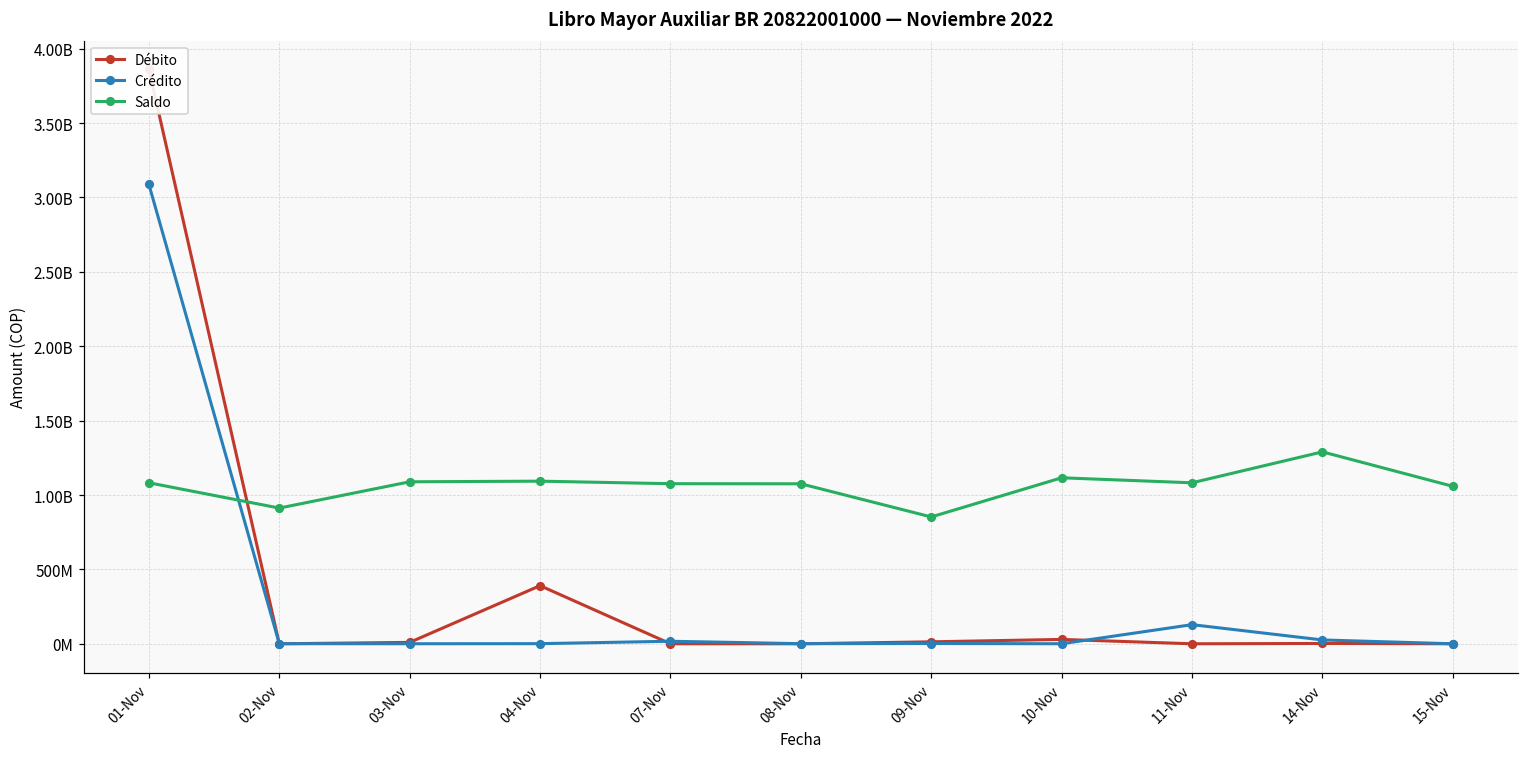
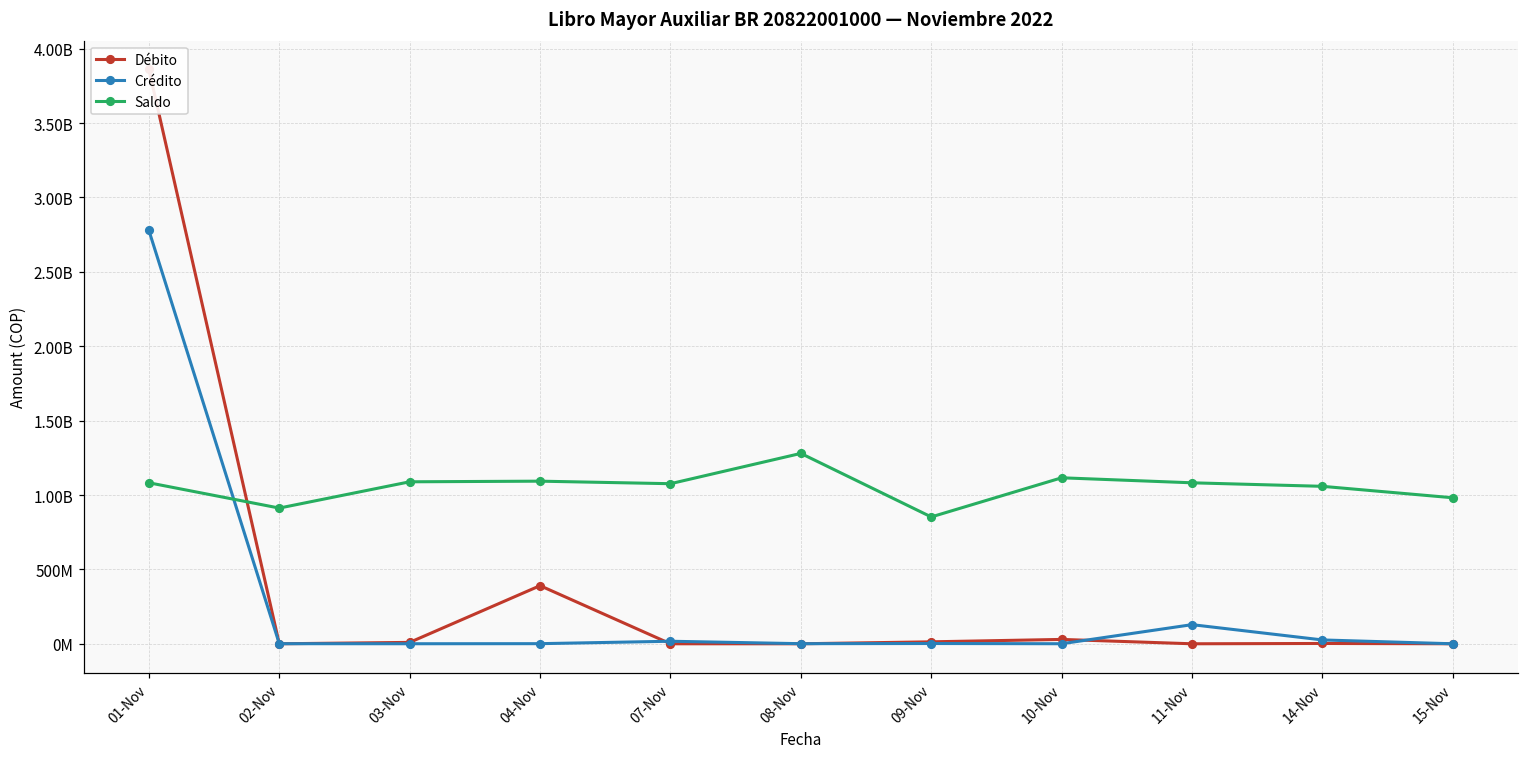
Crédito, 01-Nov: 3090000000 -> 2780000000
Saldo, 08-Nov: 1080000000 -> 1280000000
Saldo, 14-Nov: 1290000000 -> 1060000000
Saldo, 15-Nov: 1060000000 -> 980000000
